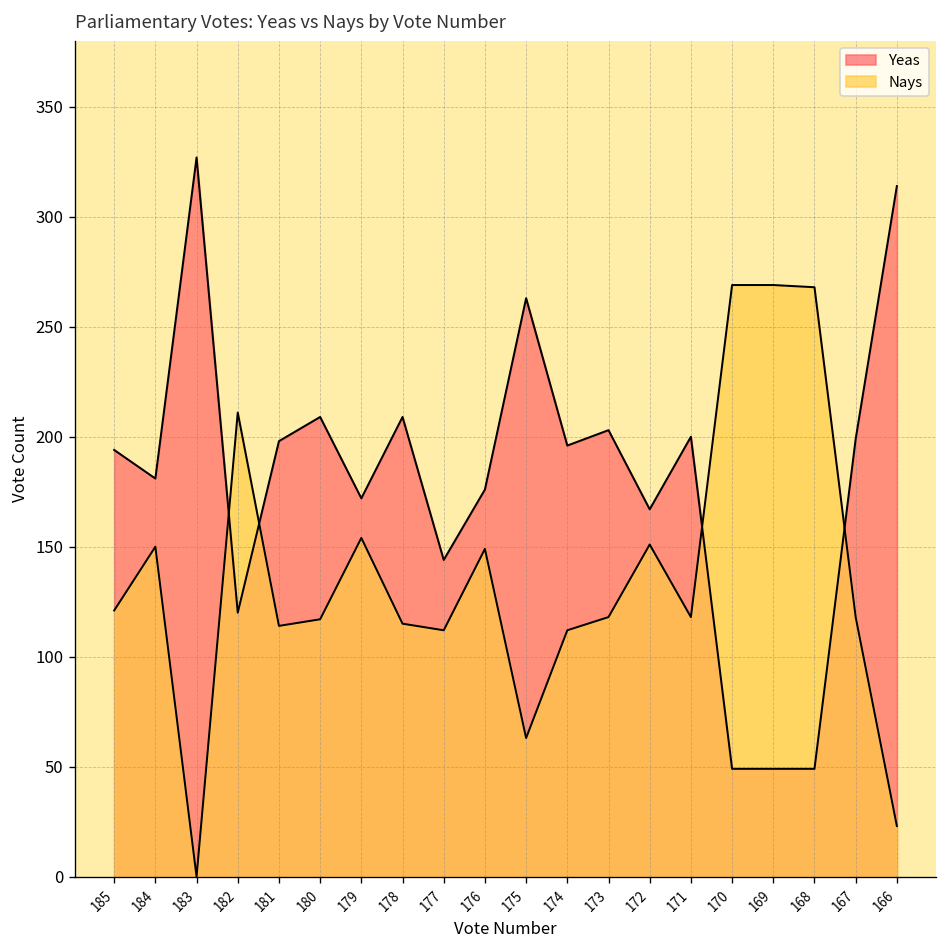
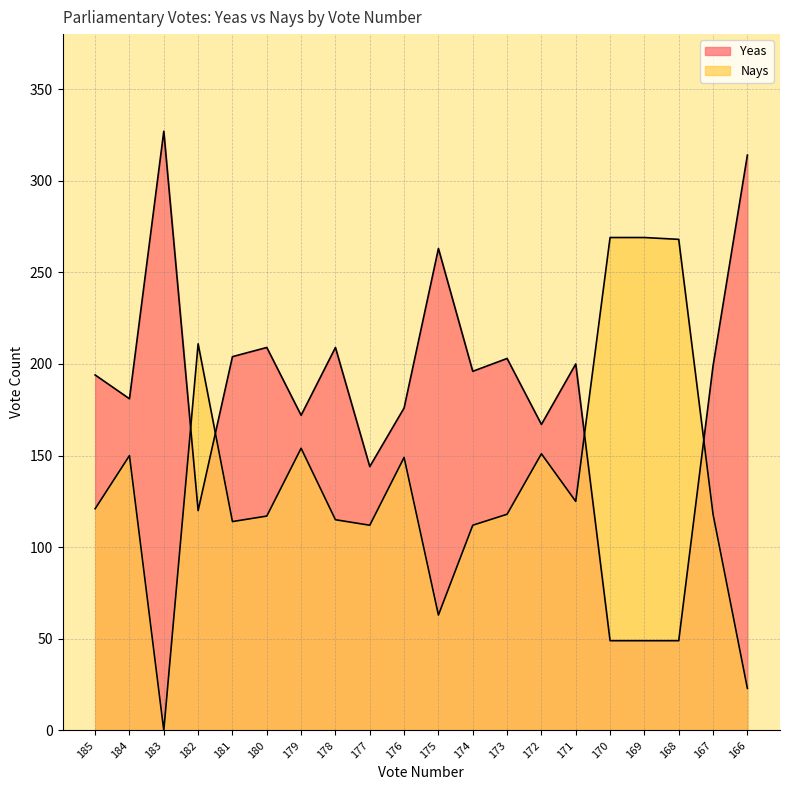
Yeas, 181: 198 -> 204
Nays, 171: 118 -> 125
